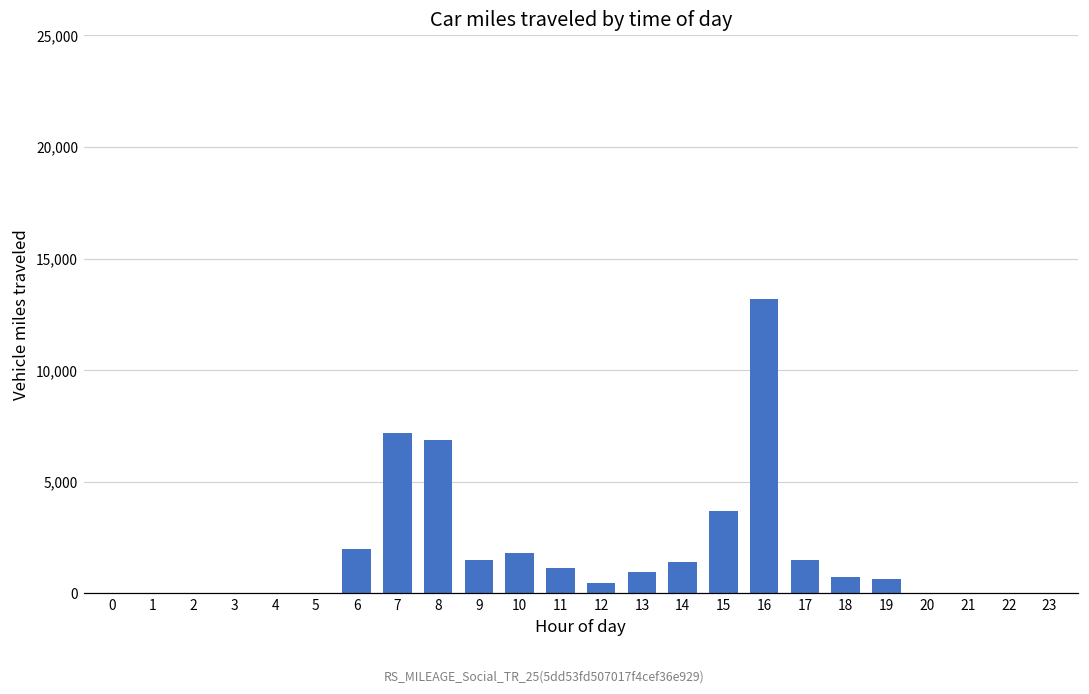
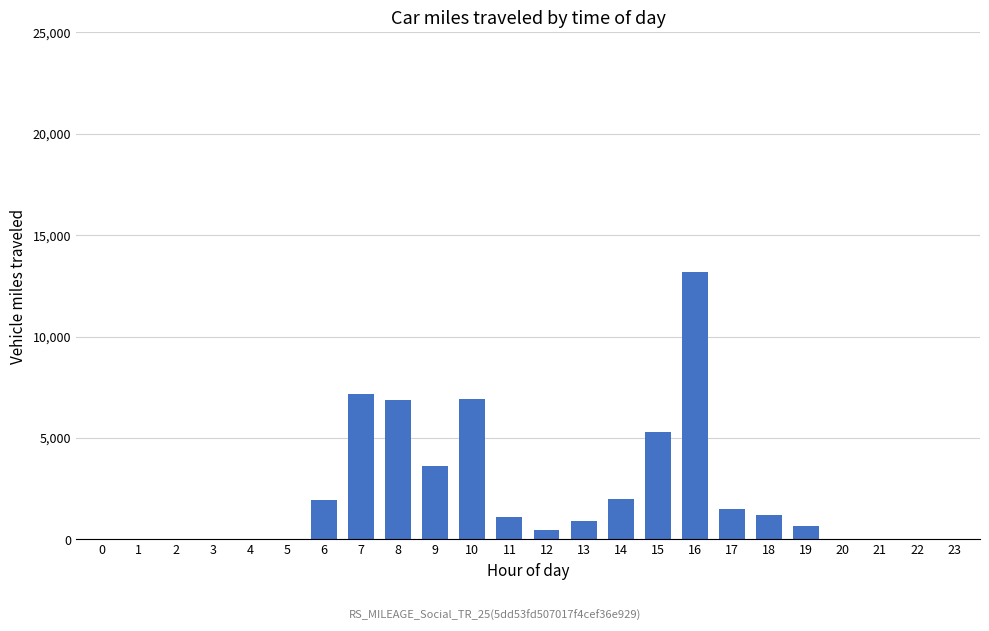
9: 1,500 -> 3,600
10: 1,800 -> 6,900
14: 1,400 -> 2,000
15: 3,700 -> 5,300
18: 700 -> 1,200
